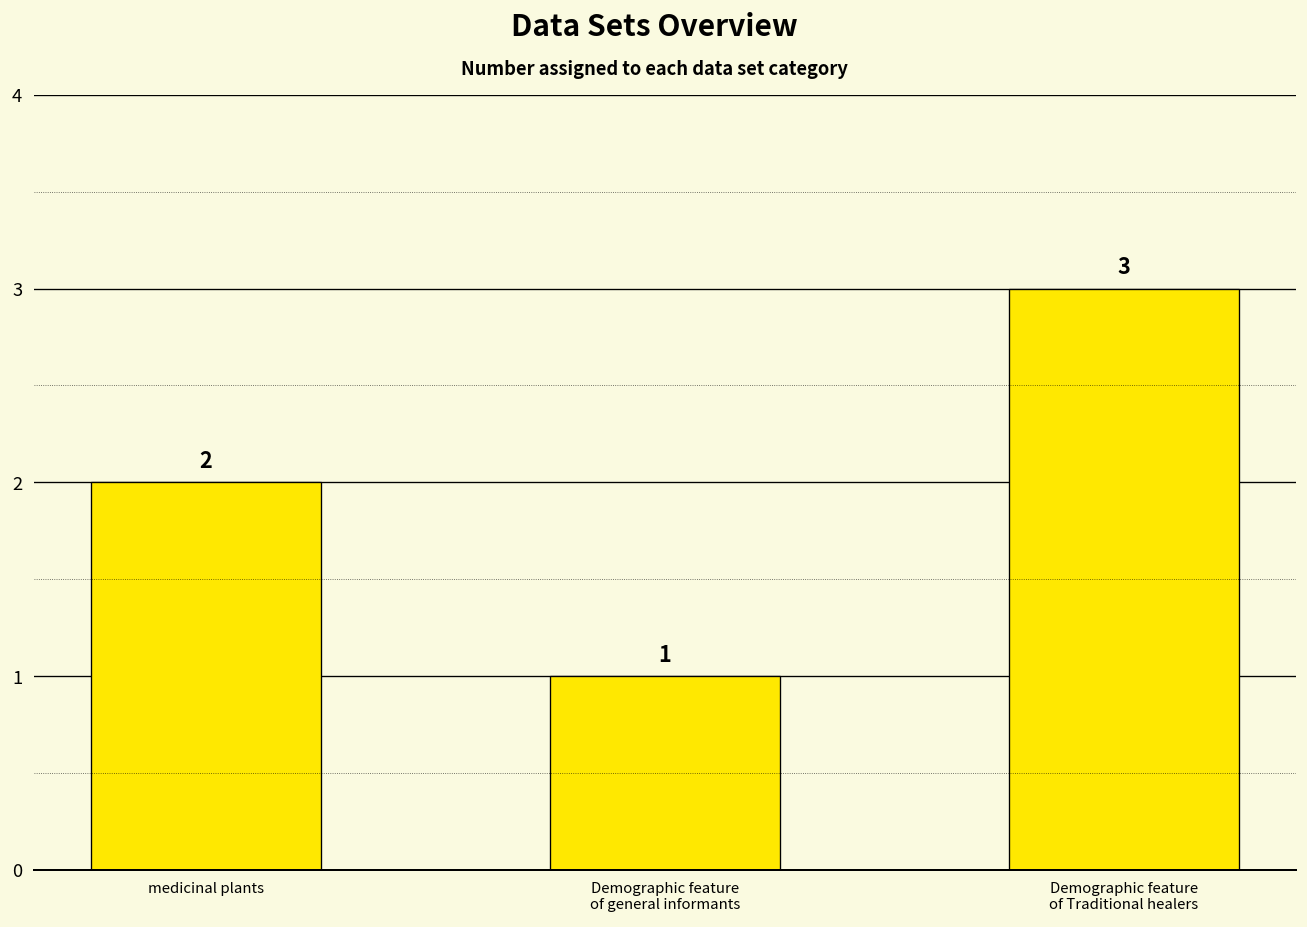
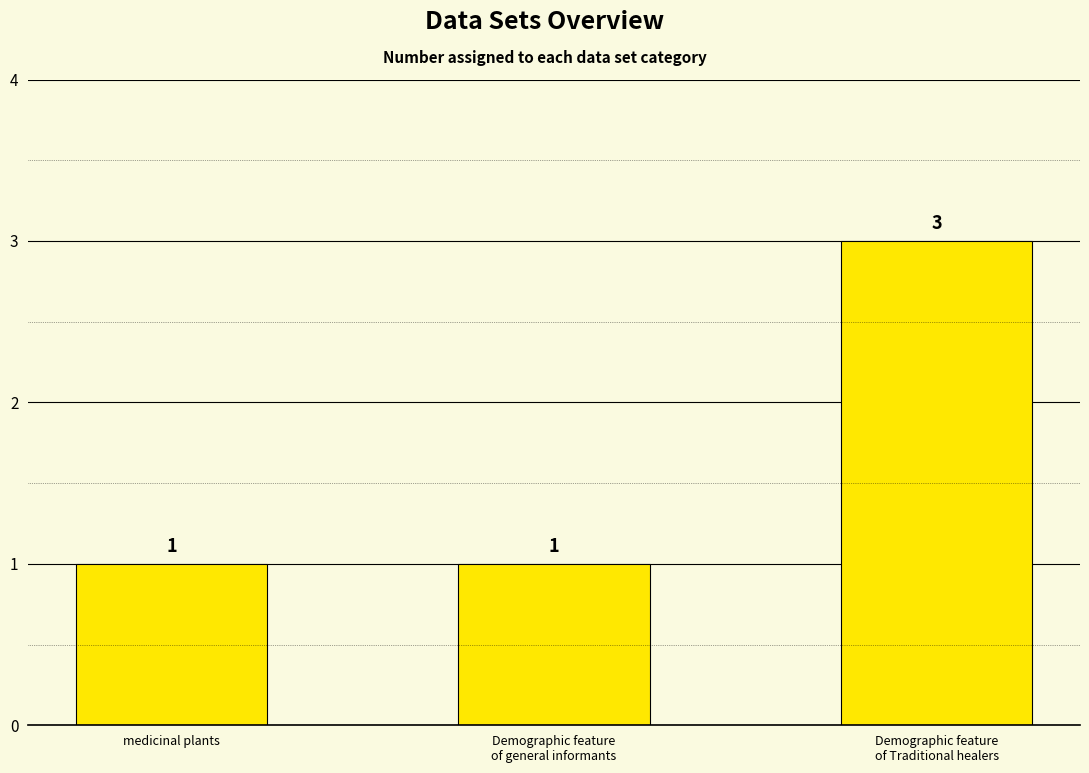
medicinal plants: 2 -> 1
